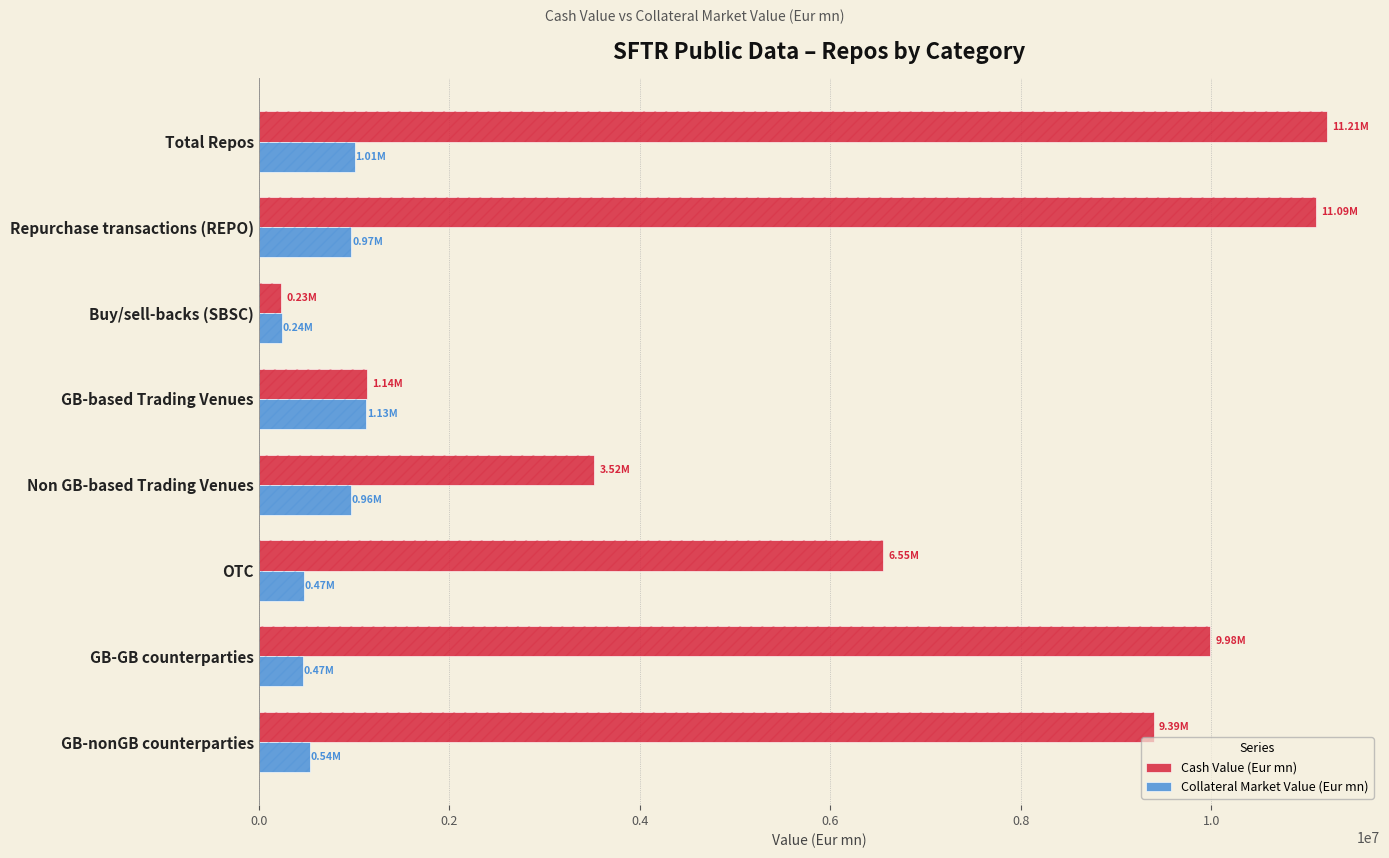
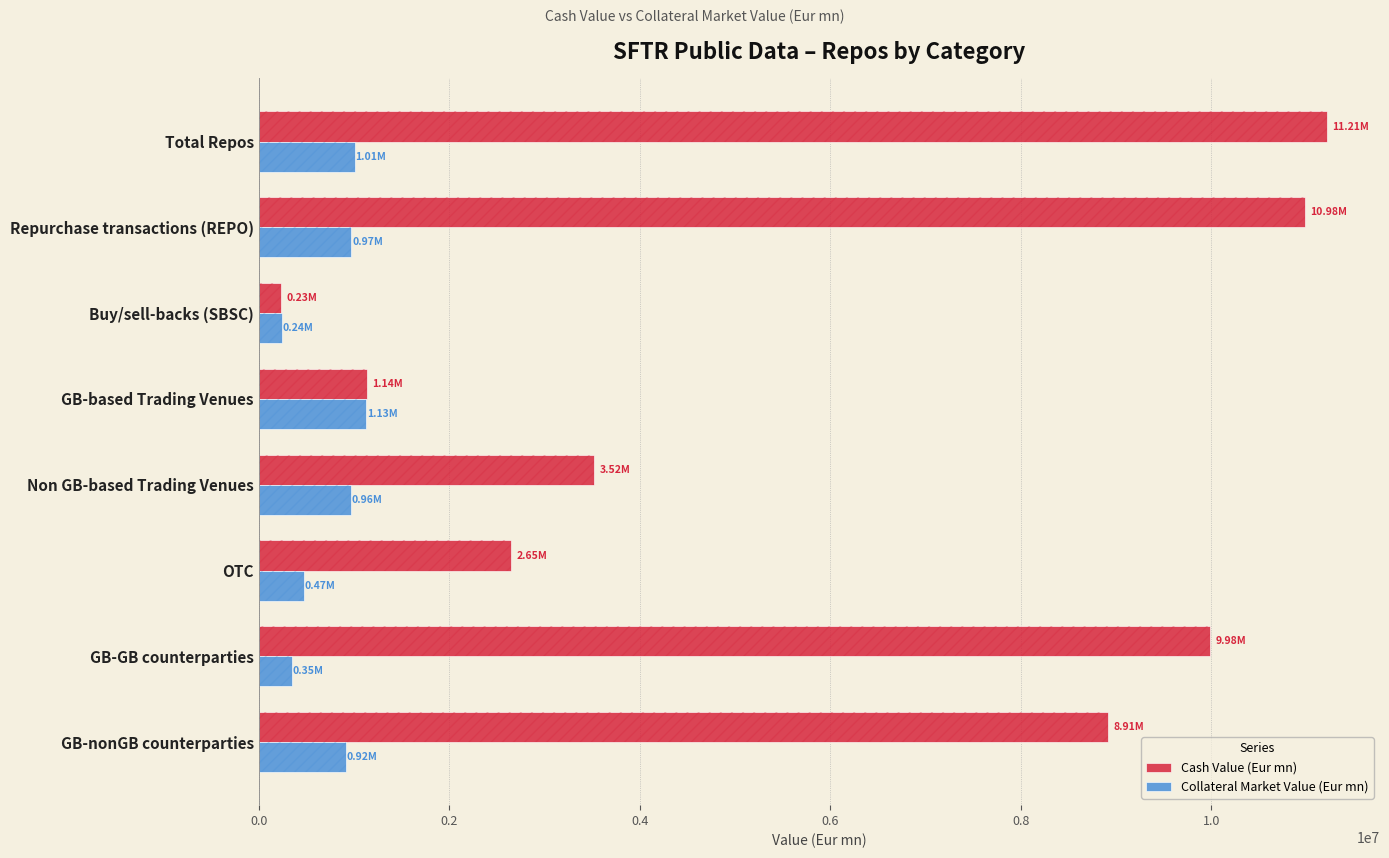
Cash Value (Eur mn), Repurchase transactions (REPO): 11.09M -> 10.98M
Cash Value (Eur mn), OTC: 6.55M -> 2.65M
Collateral Market Value (Eur mn), GB-GB counterparties: 0.47M -> 0.35M
Cash Value (Eur mn), GB-nonGB counterparties: 9.39M -> 8.91M
Collateral Market Value (Eur mn), GB-nonGB counterparties: 0.54M -> 0.92M
